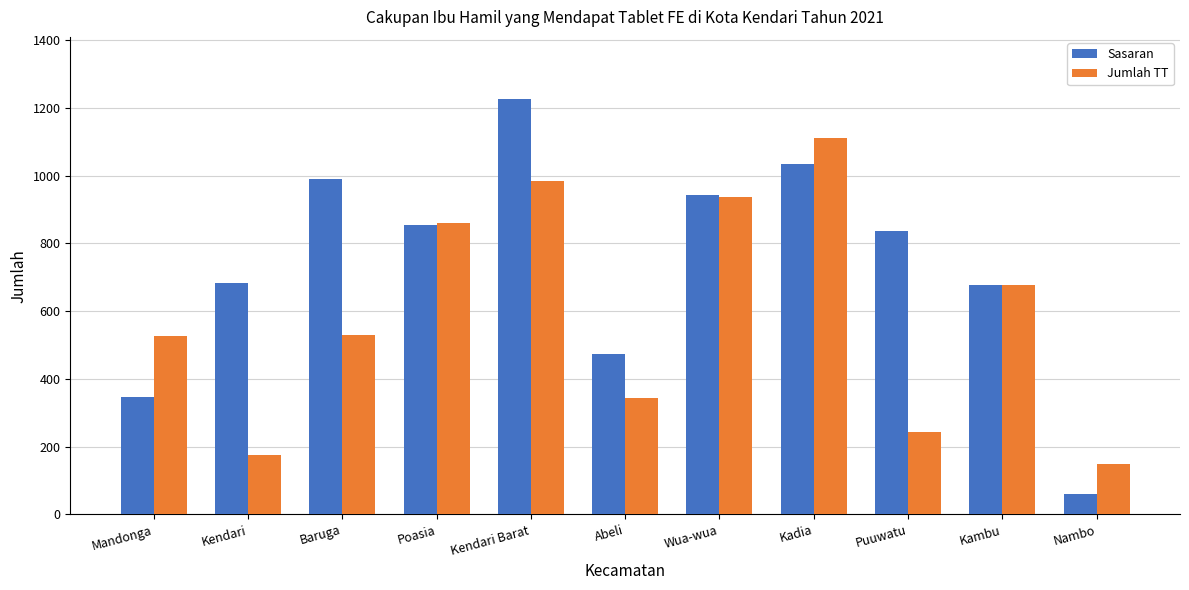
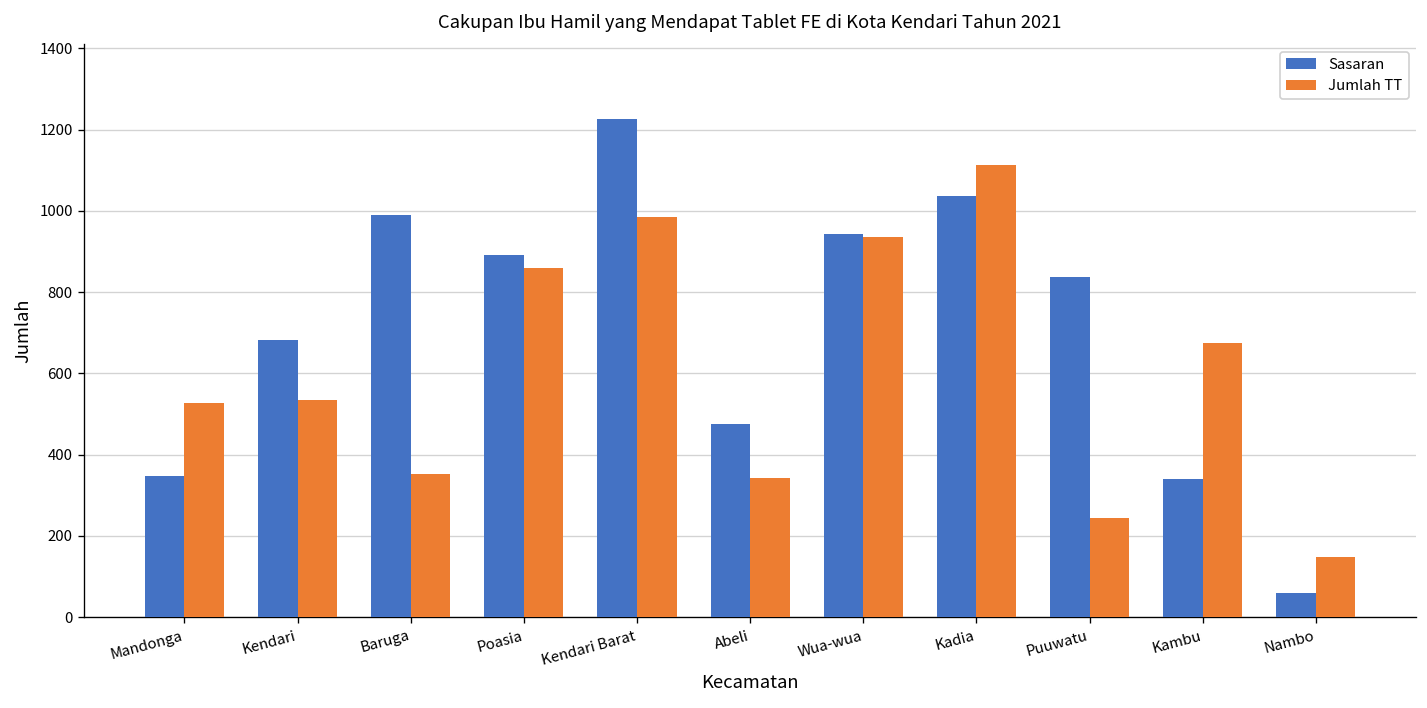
Jumlah TT, Kendari: 180 -> 530
Jumlah TT, Baruga: 530 -> 350
Sasaran, Poasia: 850 -> 890
Sasaran, Kambu: 680 -> 340
